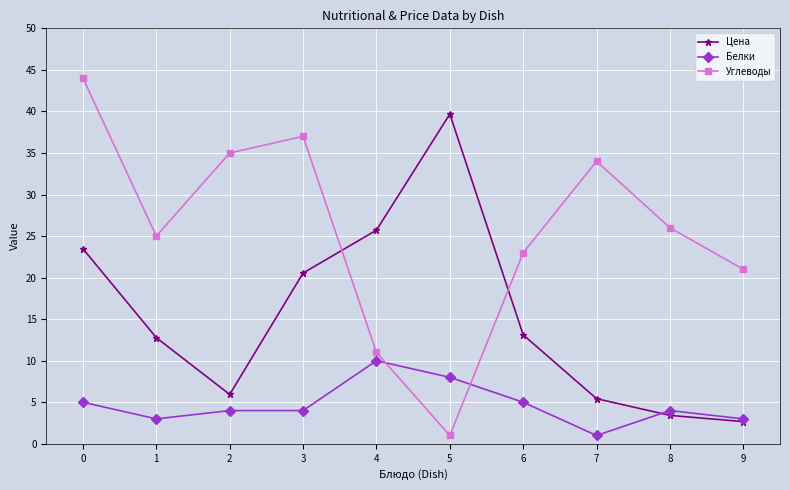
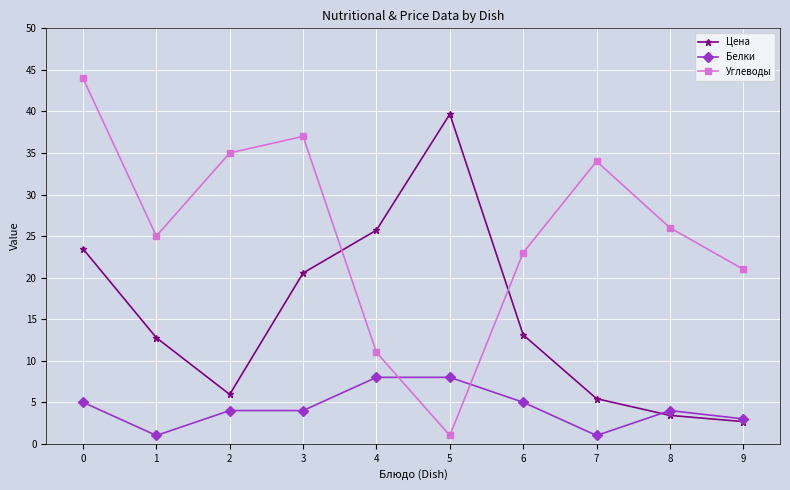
Белки, 1: 3 -> 1
Белки, 4: 10 -> 8
